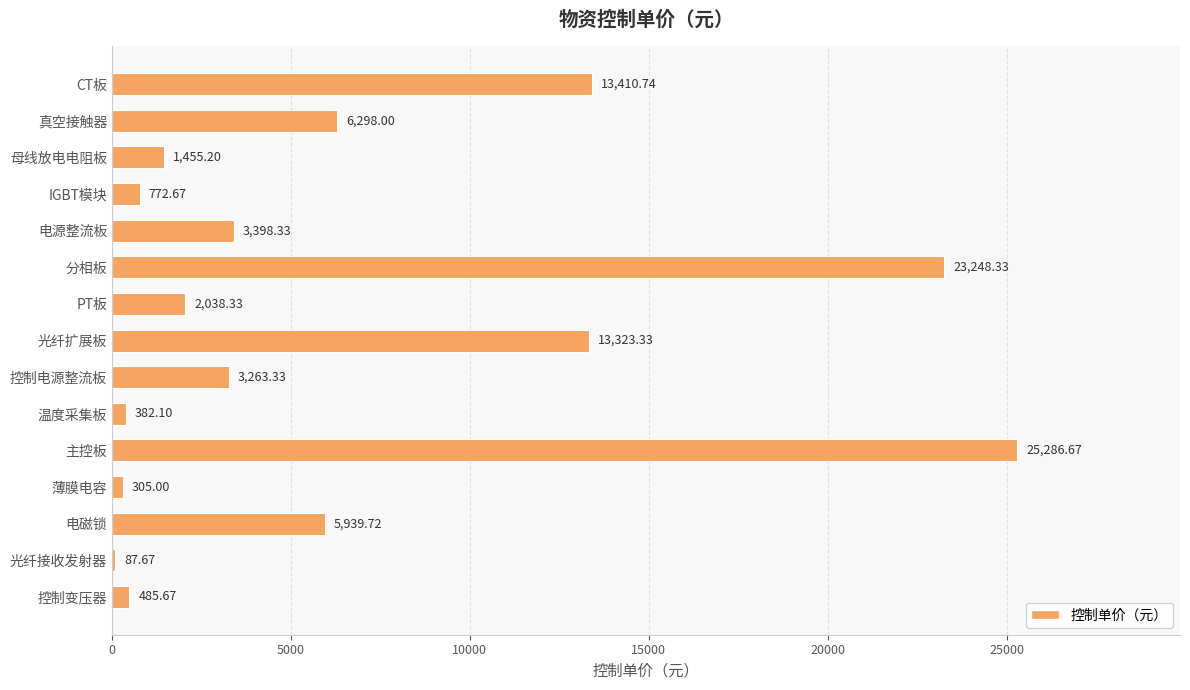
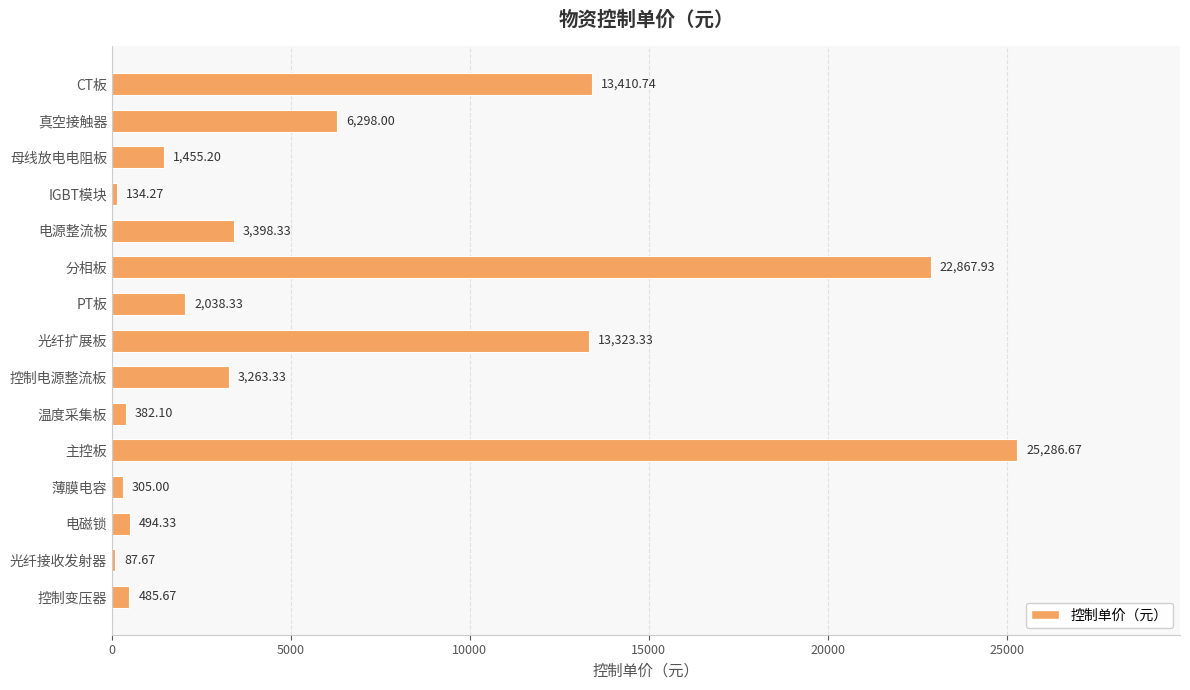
IGBT模块: 772.67 -> 134.27
分相板: 23,248.33 -> 22,867.93
电磁锁: 5,939.72 -> 494.33
